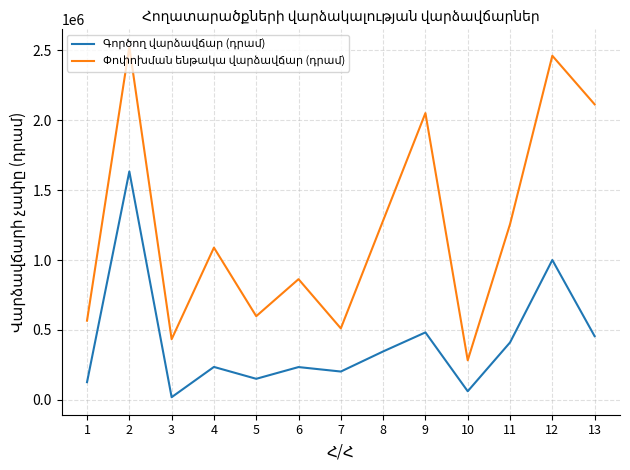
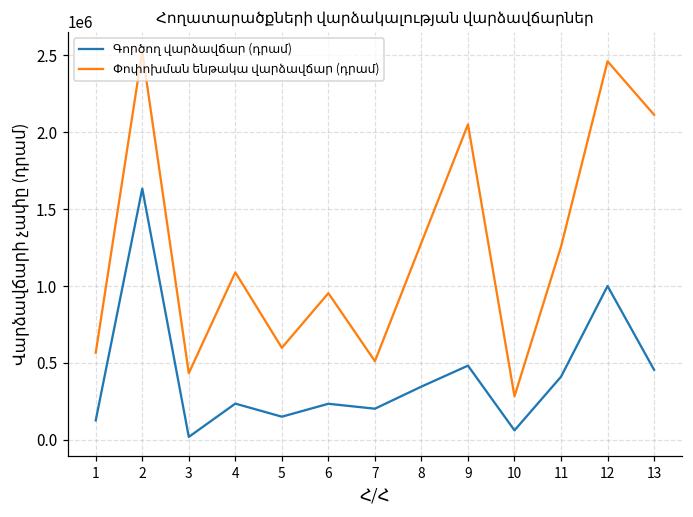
Փոփոխման ենթակա վարձավճար (դրամ), 6: 860000 -> 950000
